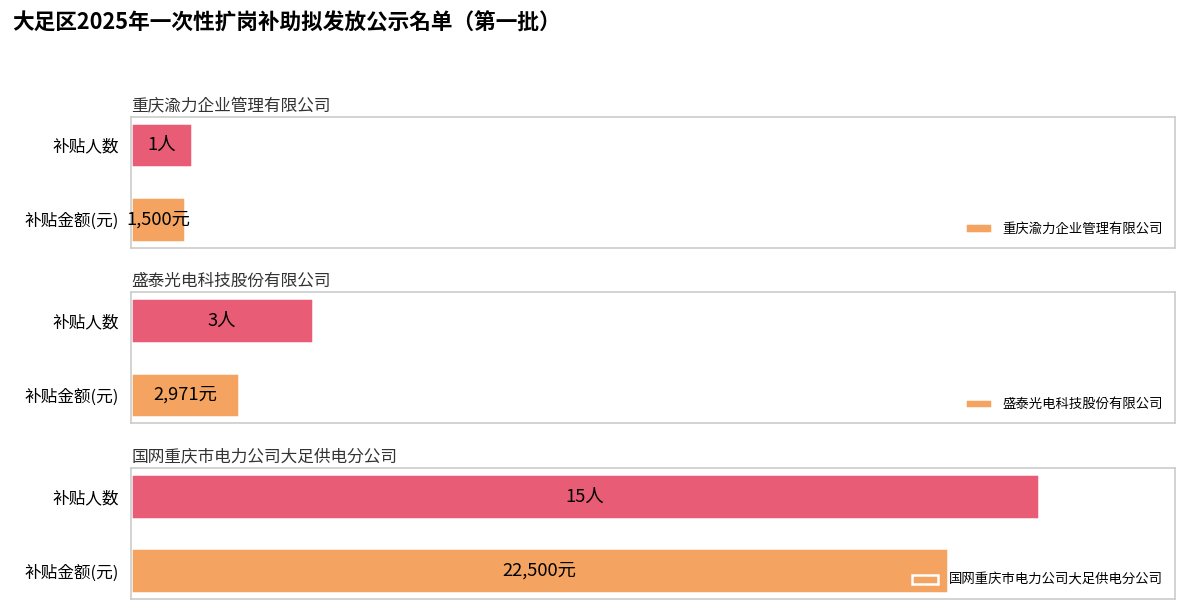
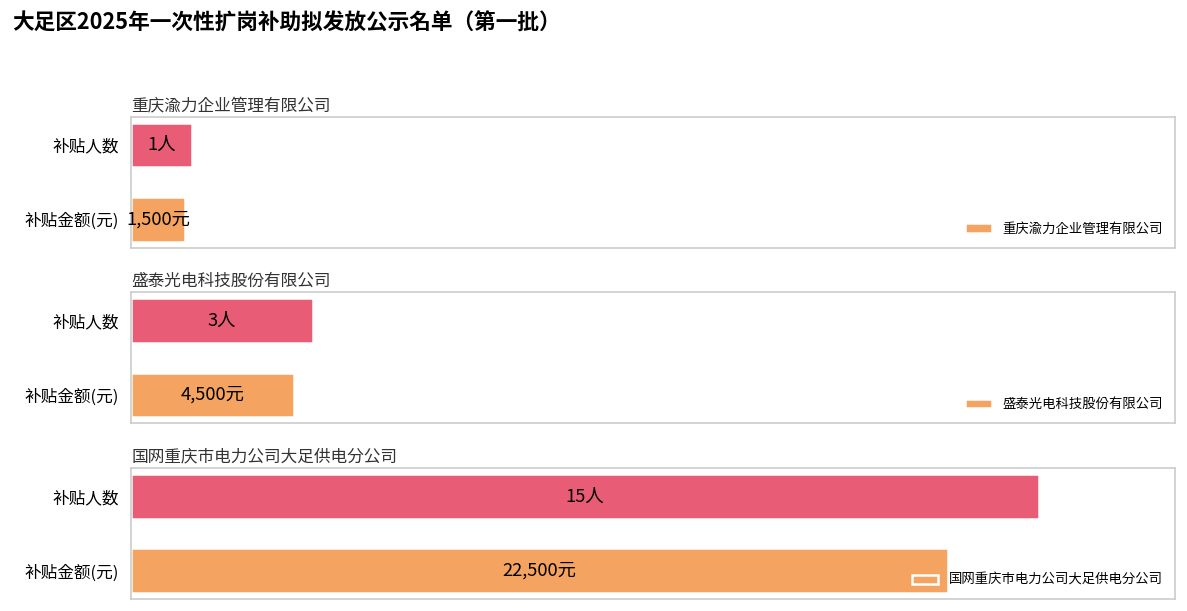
盛泰光电科技股份有限公司, 补贴金额(元): 2,971元 -> 4,500元
